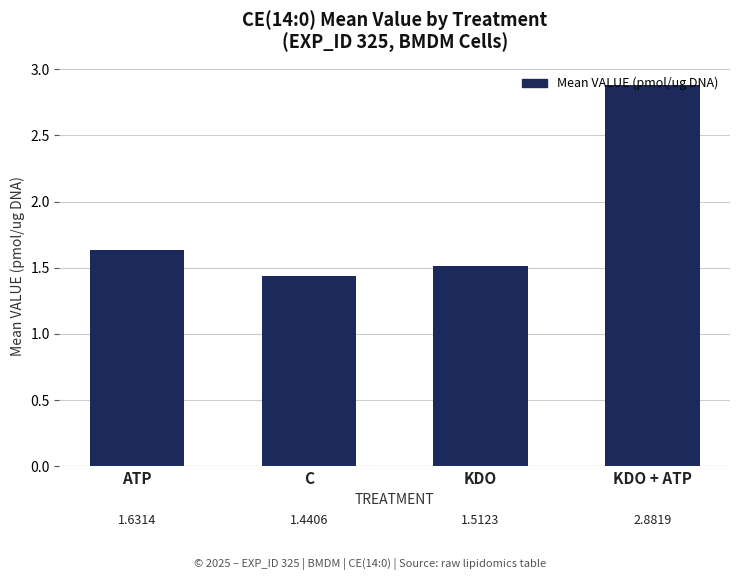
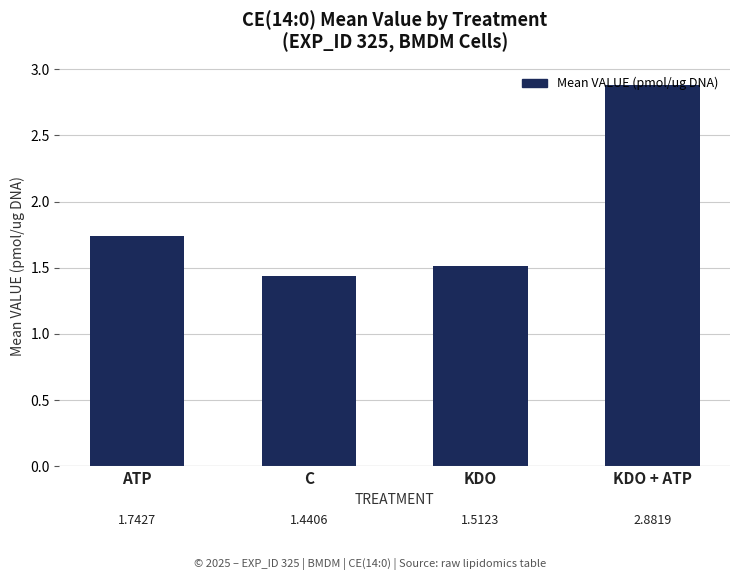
ATP: 1.6314 -> 1.7427
